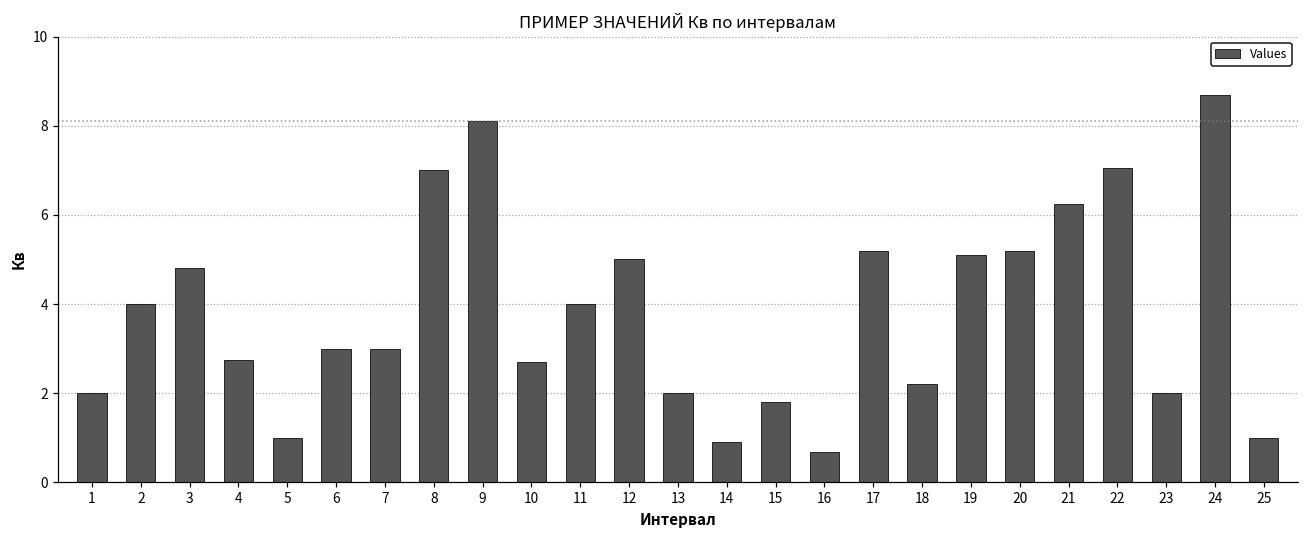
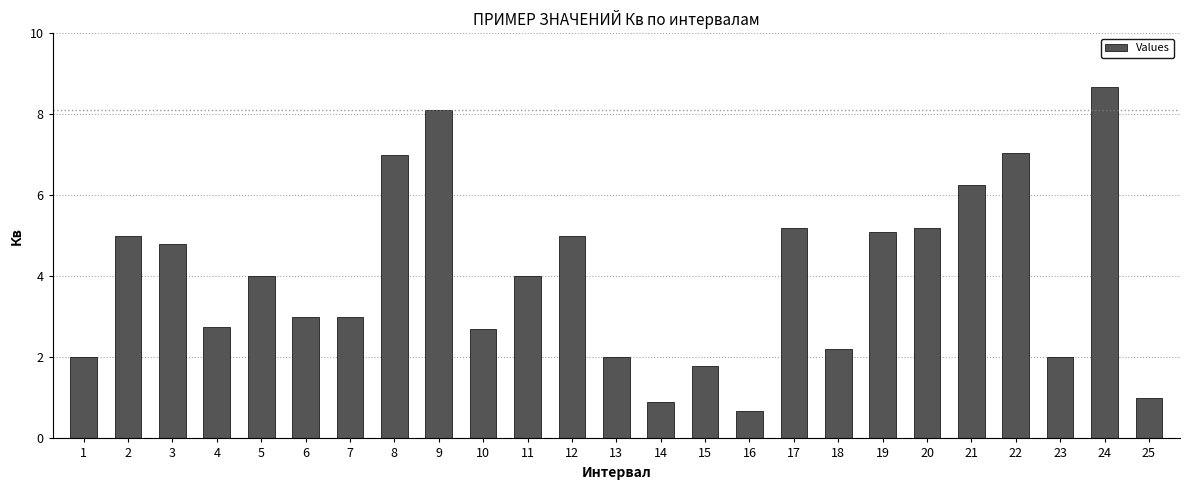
2: 4 -> 5
5: 1 -> 4
